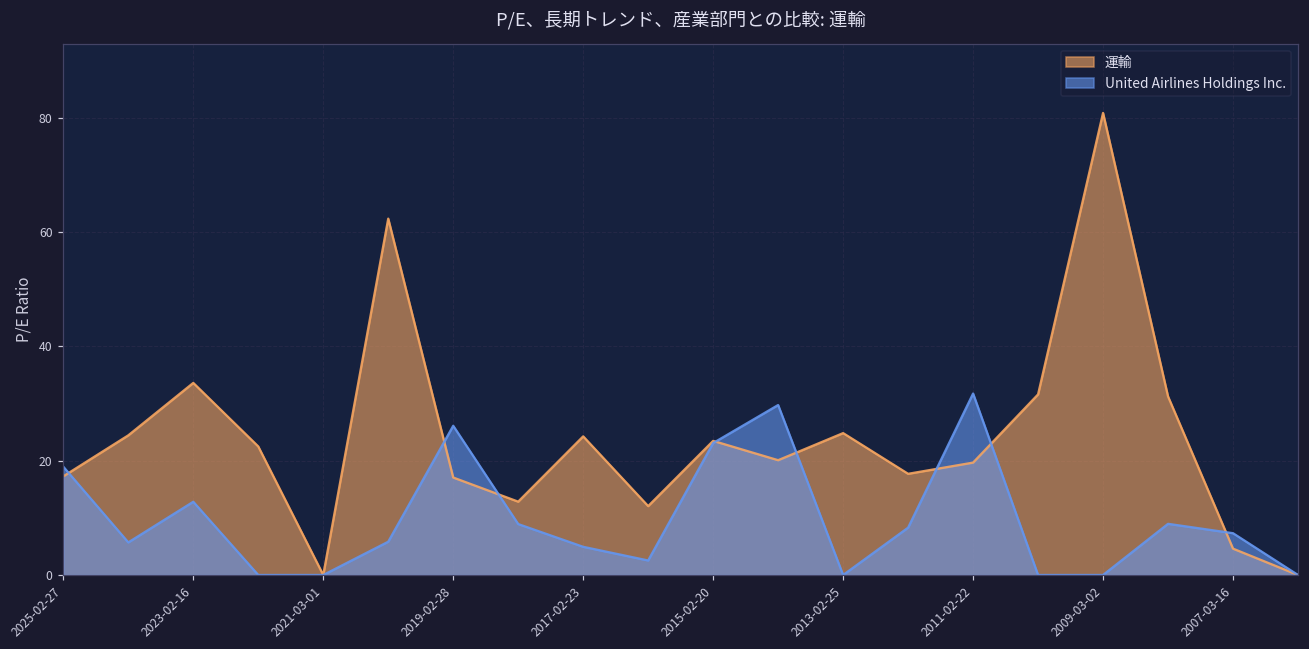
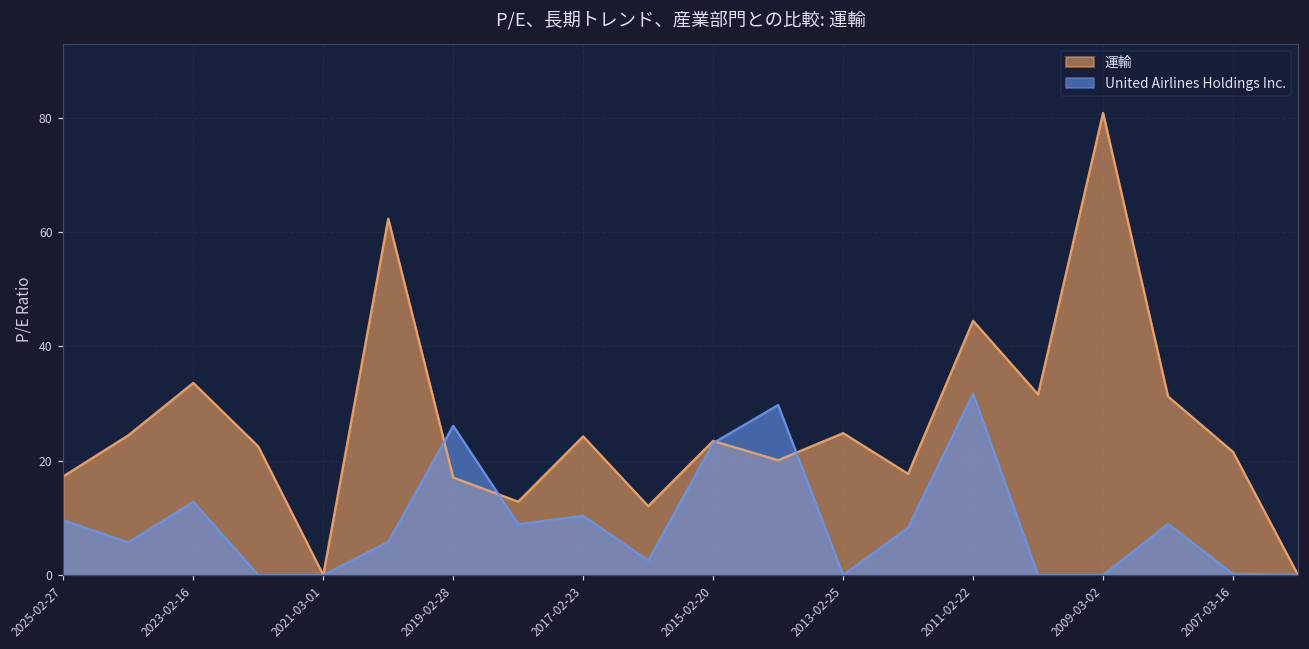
United Airlines Holdings Inc., 2025-02-27: 19 -> 10
United Airlines Holdings Inc., 2017-02-23: 5 -> 10
運輸, 2011-02-22: 20 -> 44
運輸, 2007-03-16: 5 -> 22
United Airlines Holdings Inc., 2007-03-16: 7 -> 0
